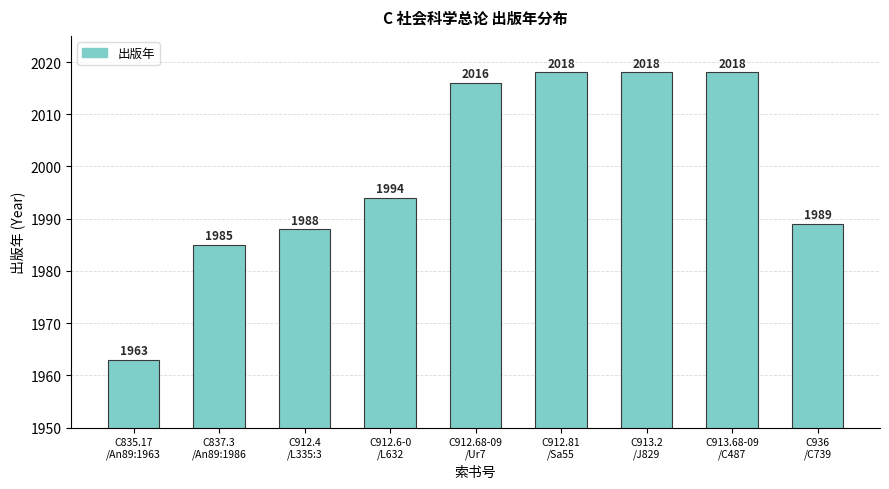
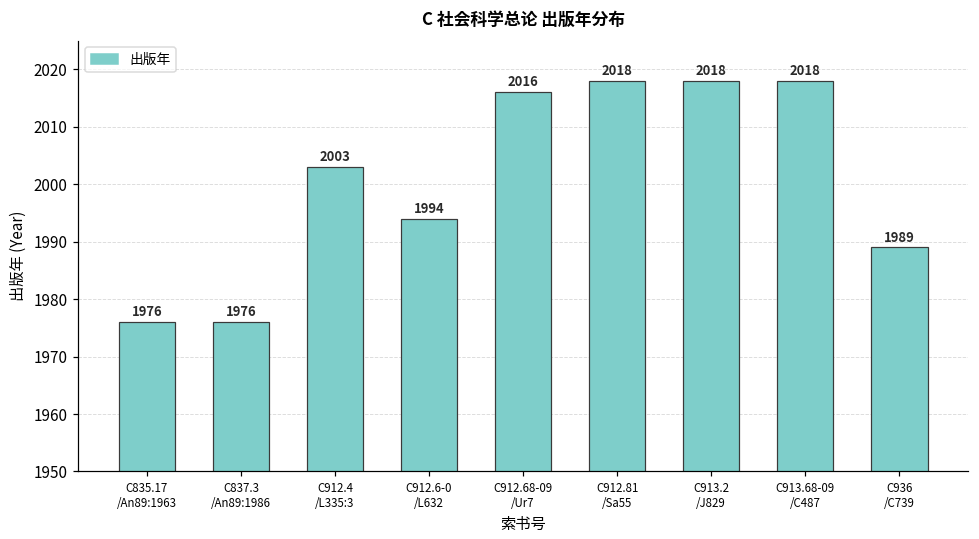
C835.17 /An89:1963: 1963 -> 1976
C837.3 /An89:1986: 1985 -> 1976
C912.4 /L335:3: 1988 -> 2003
